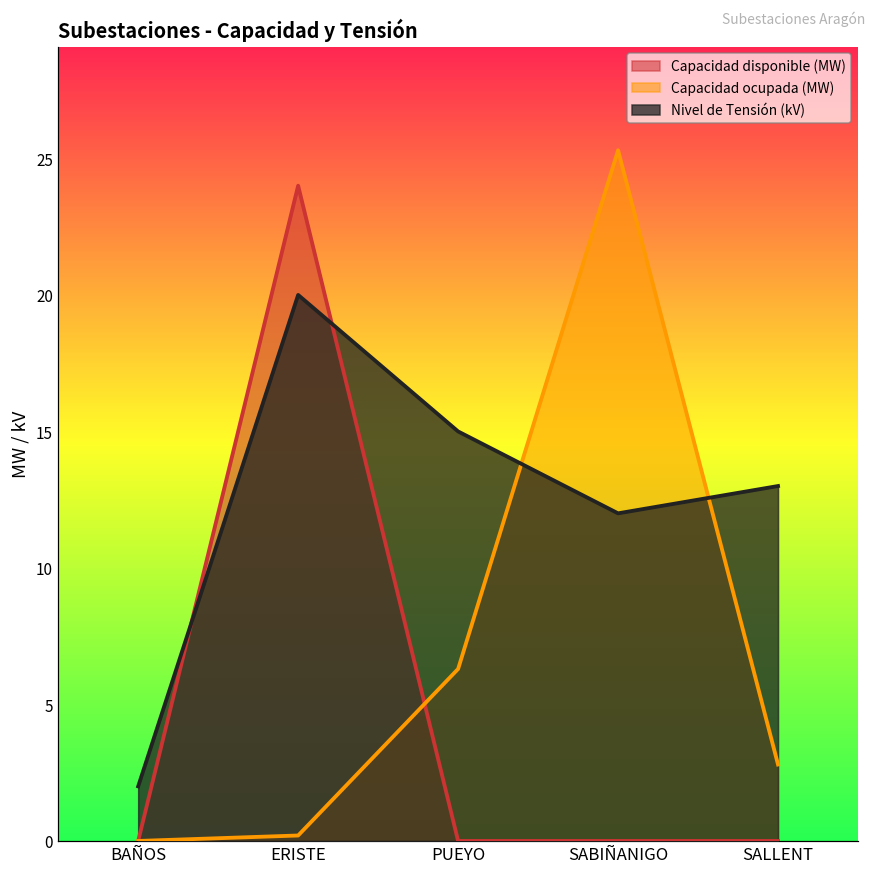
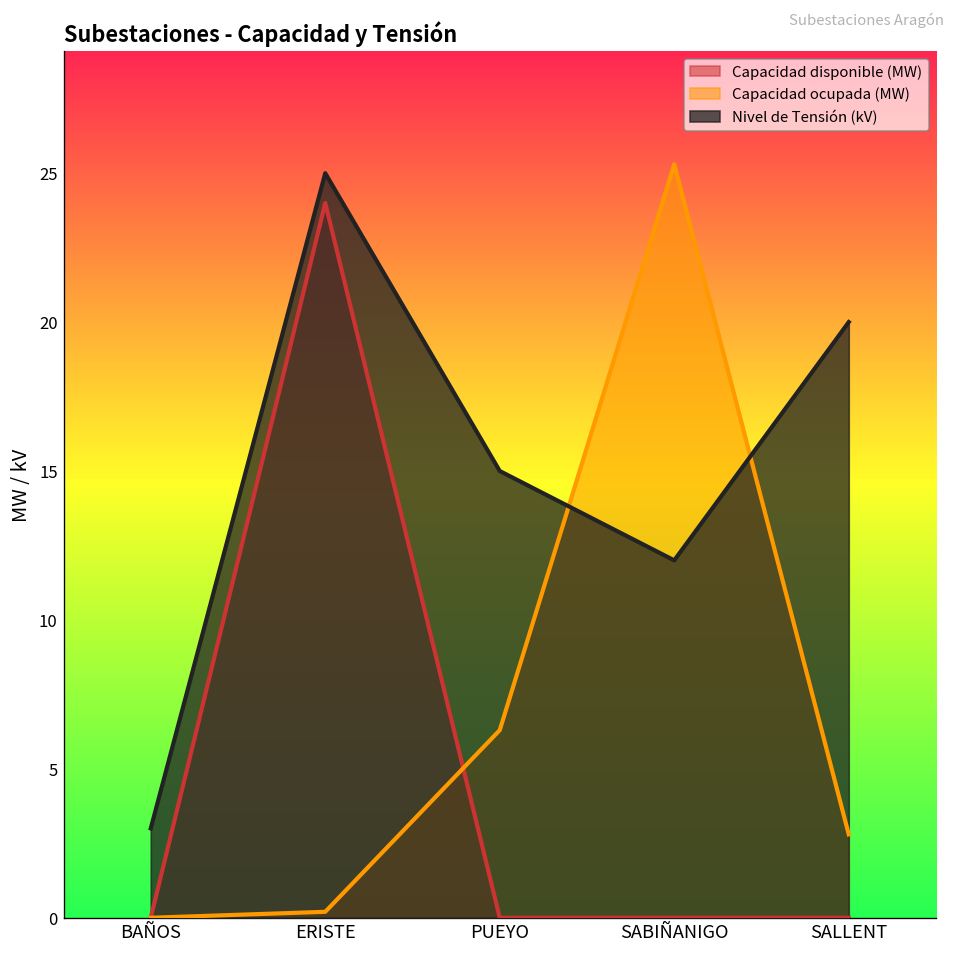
Nivel de Tensión (kV), BAÑOS: 2 -> 3
Nivel de Tensión (kV), ERISTE: 20 -> 25
Nivel de Tensión (kV), SALLENT: 13 -> 20
